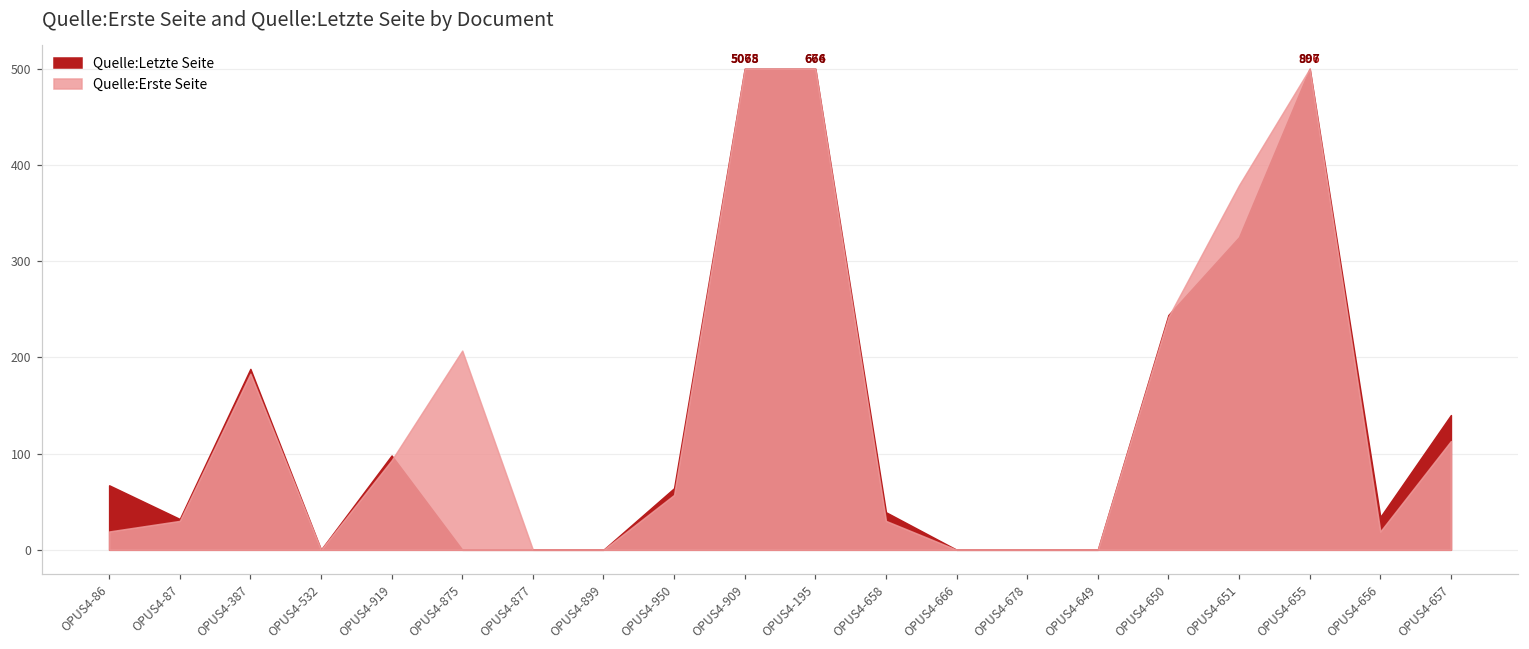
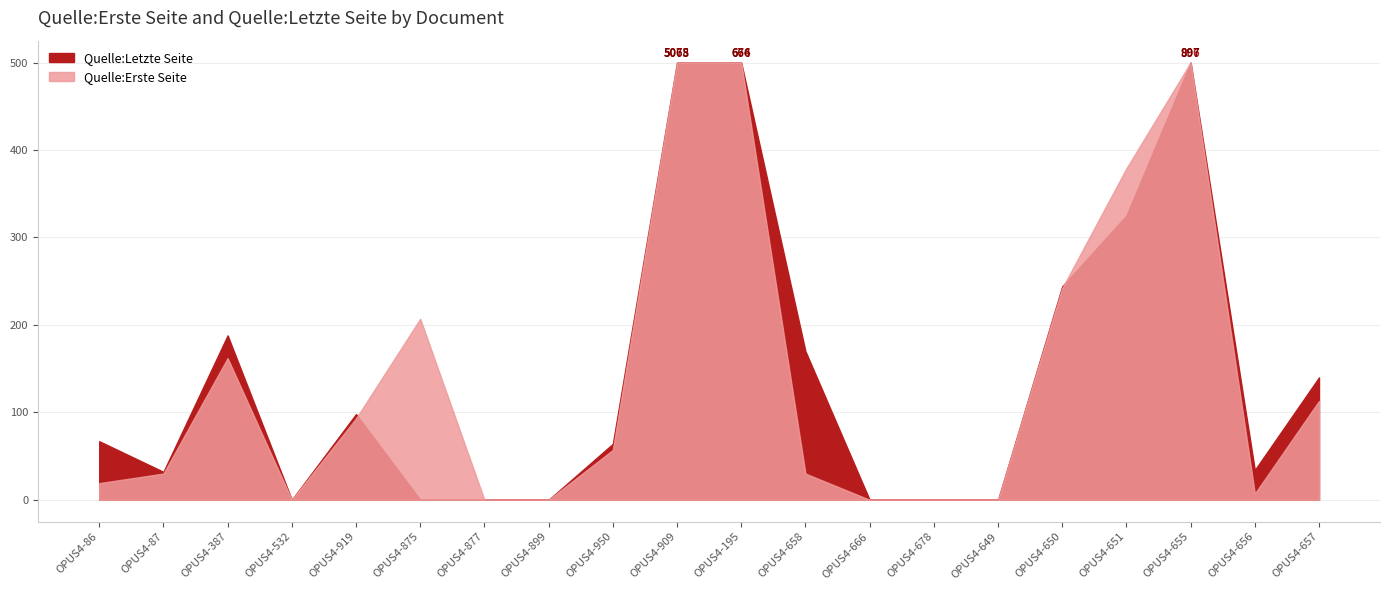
Quelle:Erste Seite, OPUS4-387: 180 -> 160
Quelle:Letzte Seite, OPUS4-658: 40 -> 170
Quelle:Erste Seite, OPUS4-656: 20 -> 10
